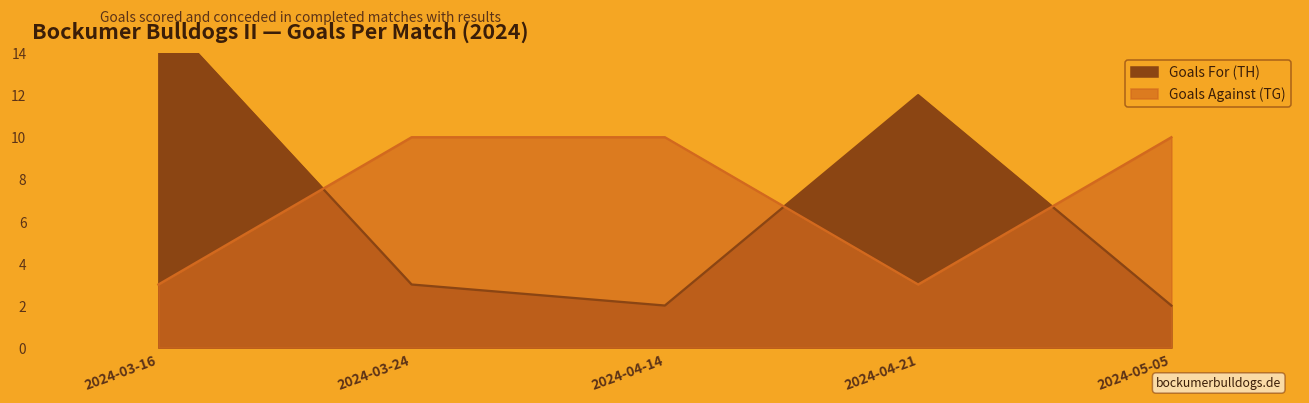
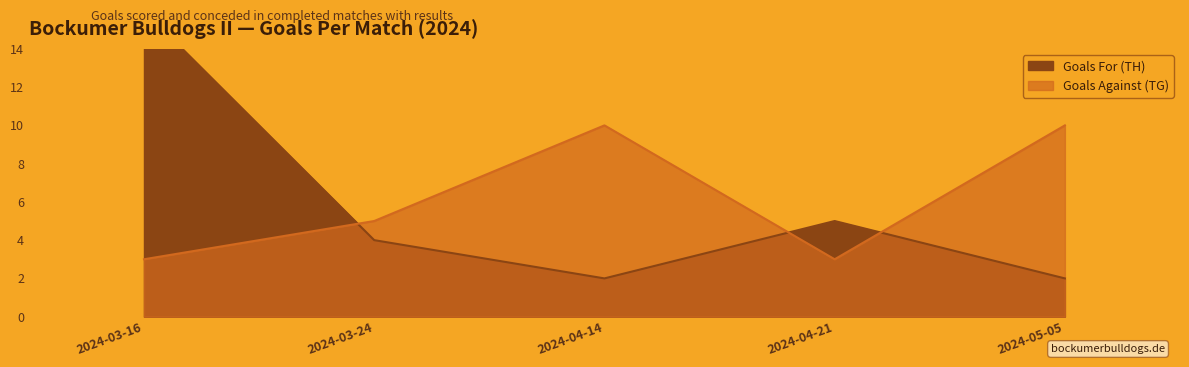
Goals For (TH), 2024-03-24: 3 -> 4
Goals Against (TG), 2024-03-24: 10 -> 5
Goals For (TH), 2024-04-21: 12 -> 5
